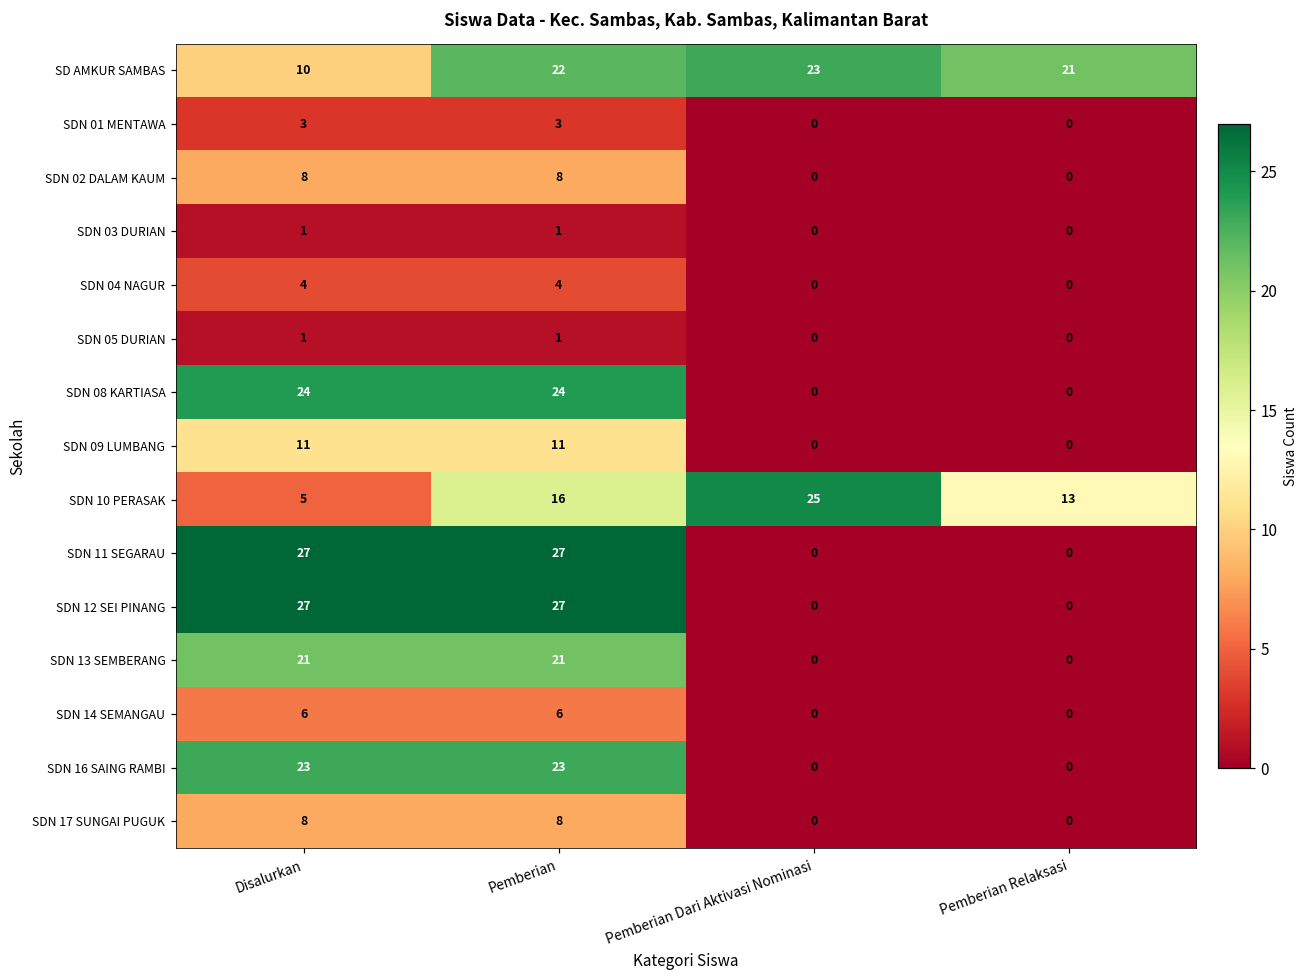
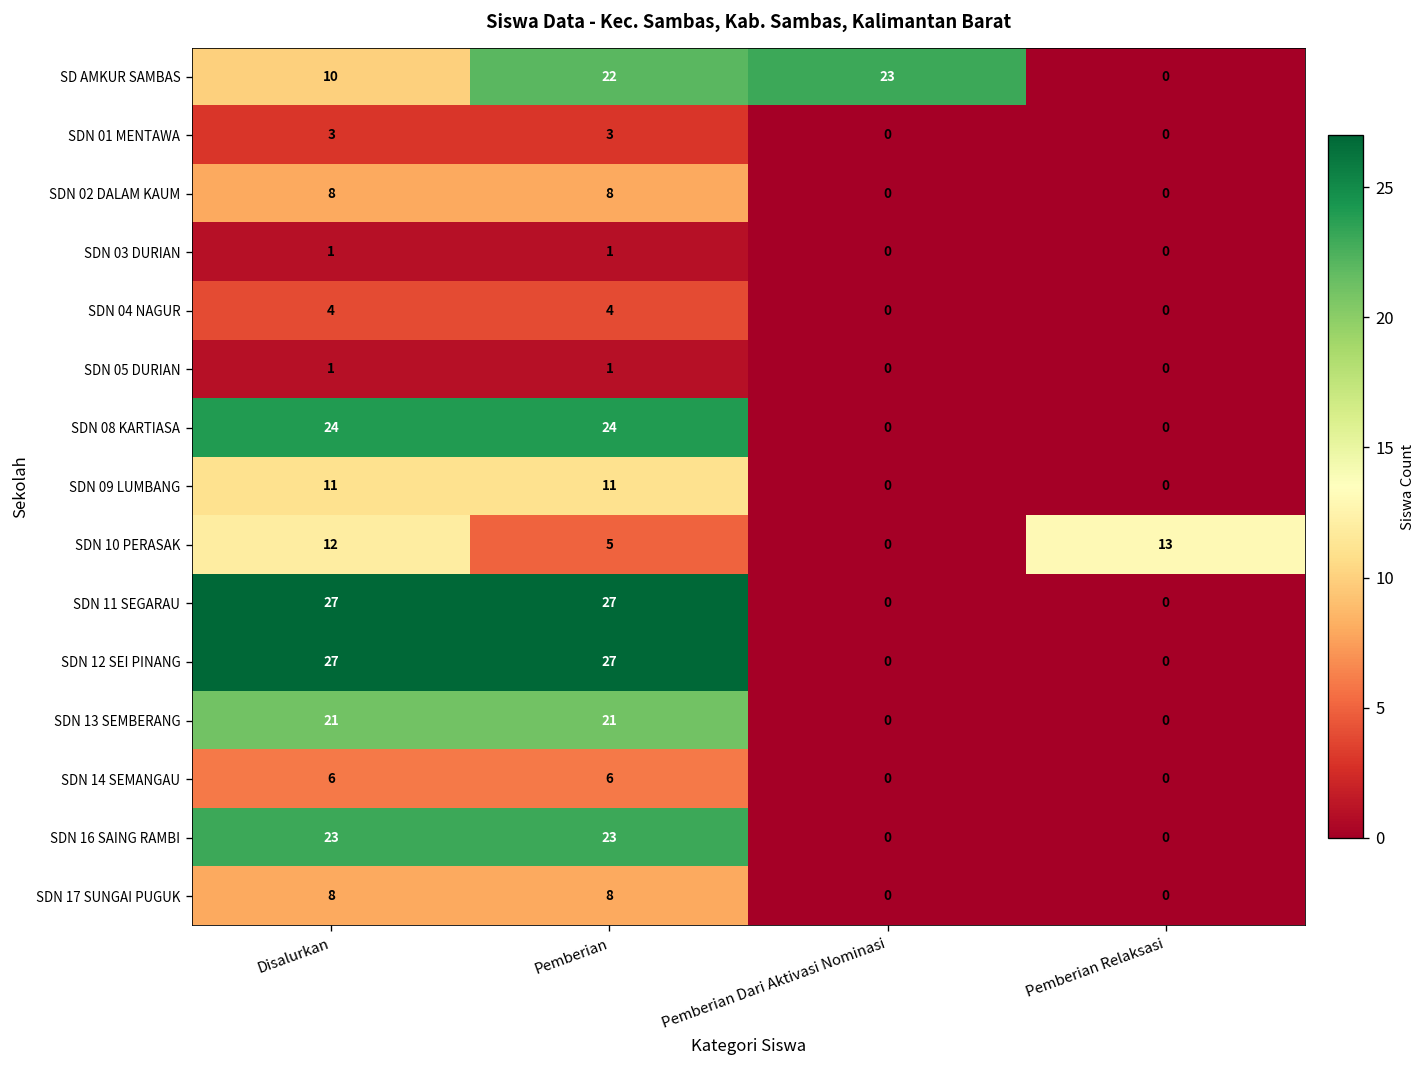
SD AMKUR SAMBAS, Pemberian Relaksasi: 21 -> 0
SDN 10 PERASAK, Disalurkan: 5 -> 12
SDN 10 PERASAK, Pemberian: 16 -> 5
SDN 10 PERASAK, Pemberian Dari Aktivasi Nominasi: 25 -> 0
